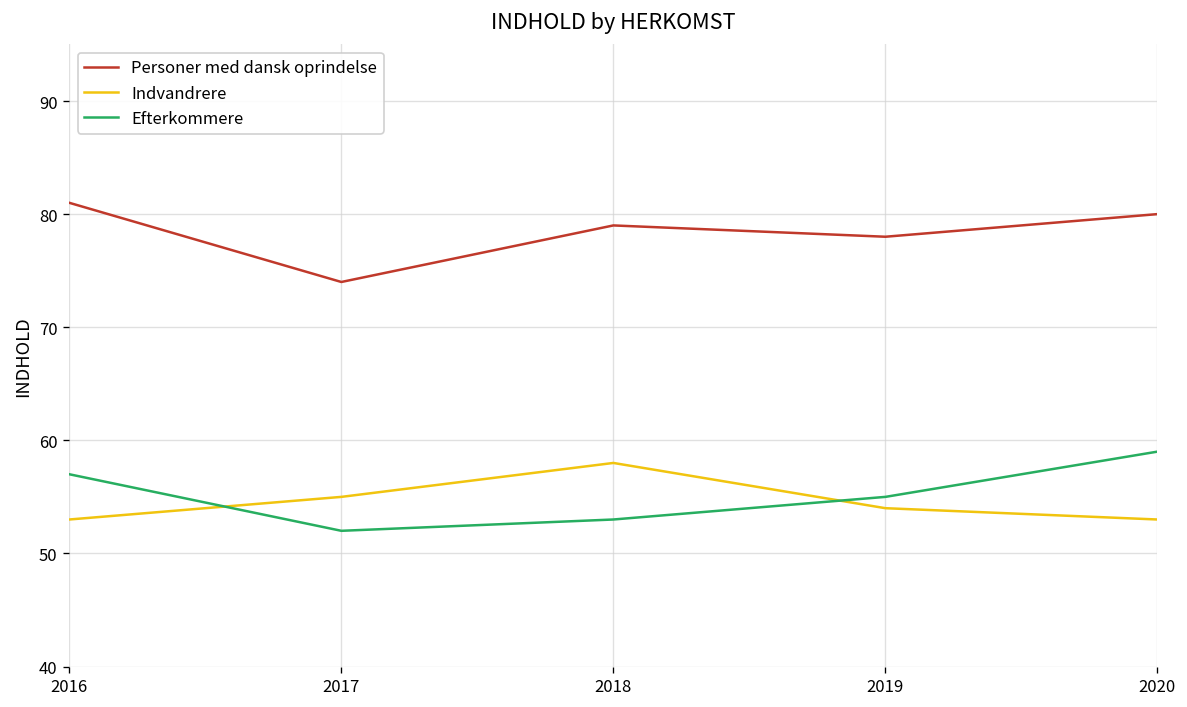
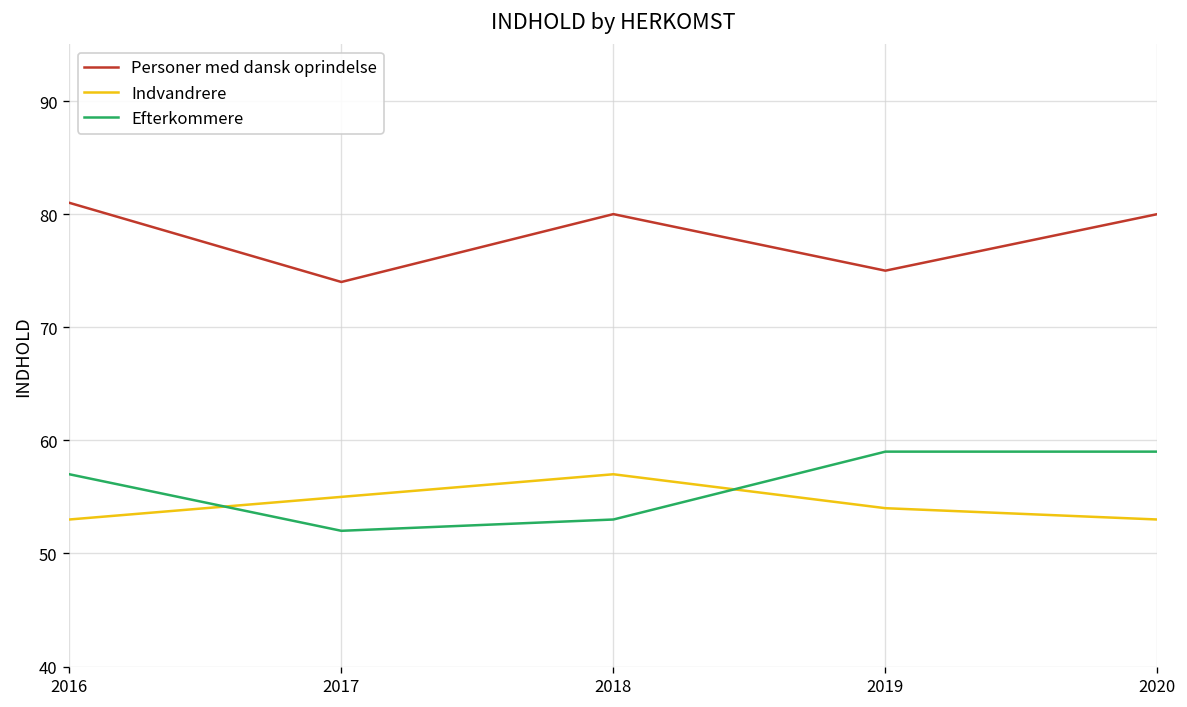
Personer med dansk oprindelse, 2018: 79 -> 80
Indvandrere, 2018: 58 -> 57
Personer med dansk oprindelse, 2019: 78 -> 75
Efterkommere, 2019: 55 -> 59
